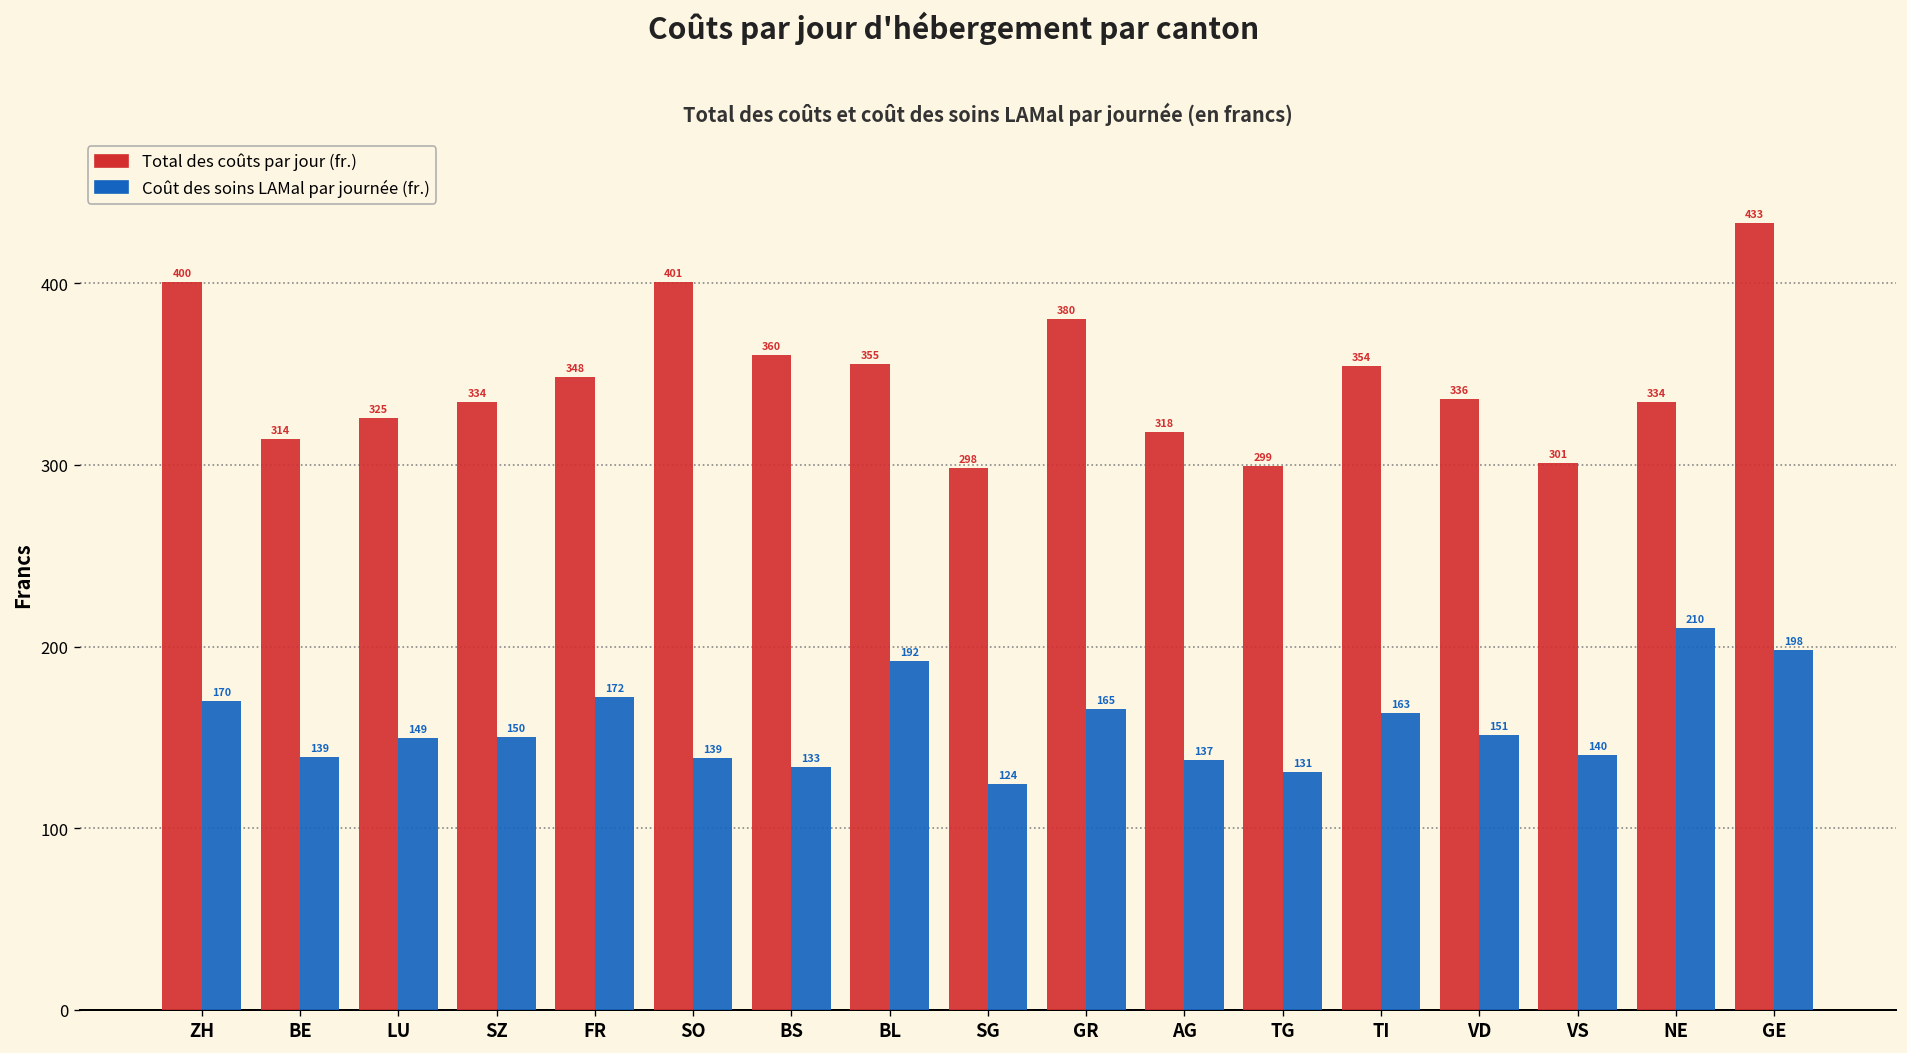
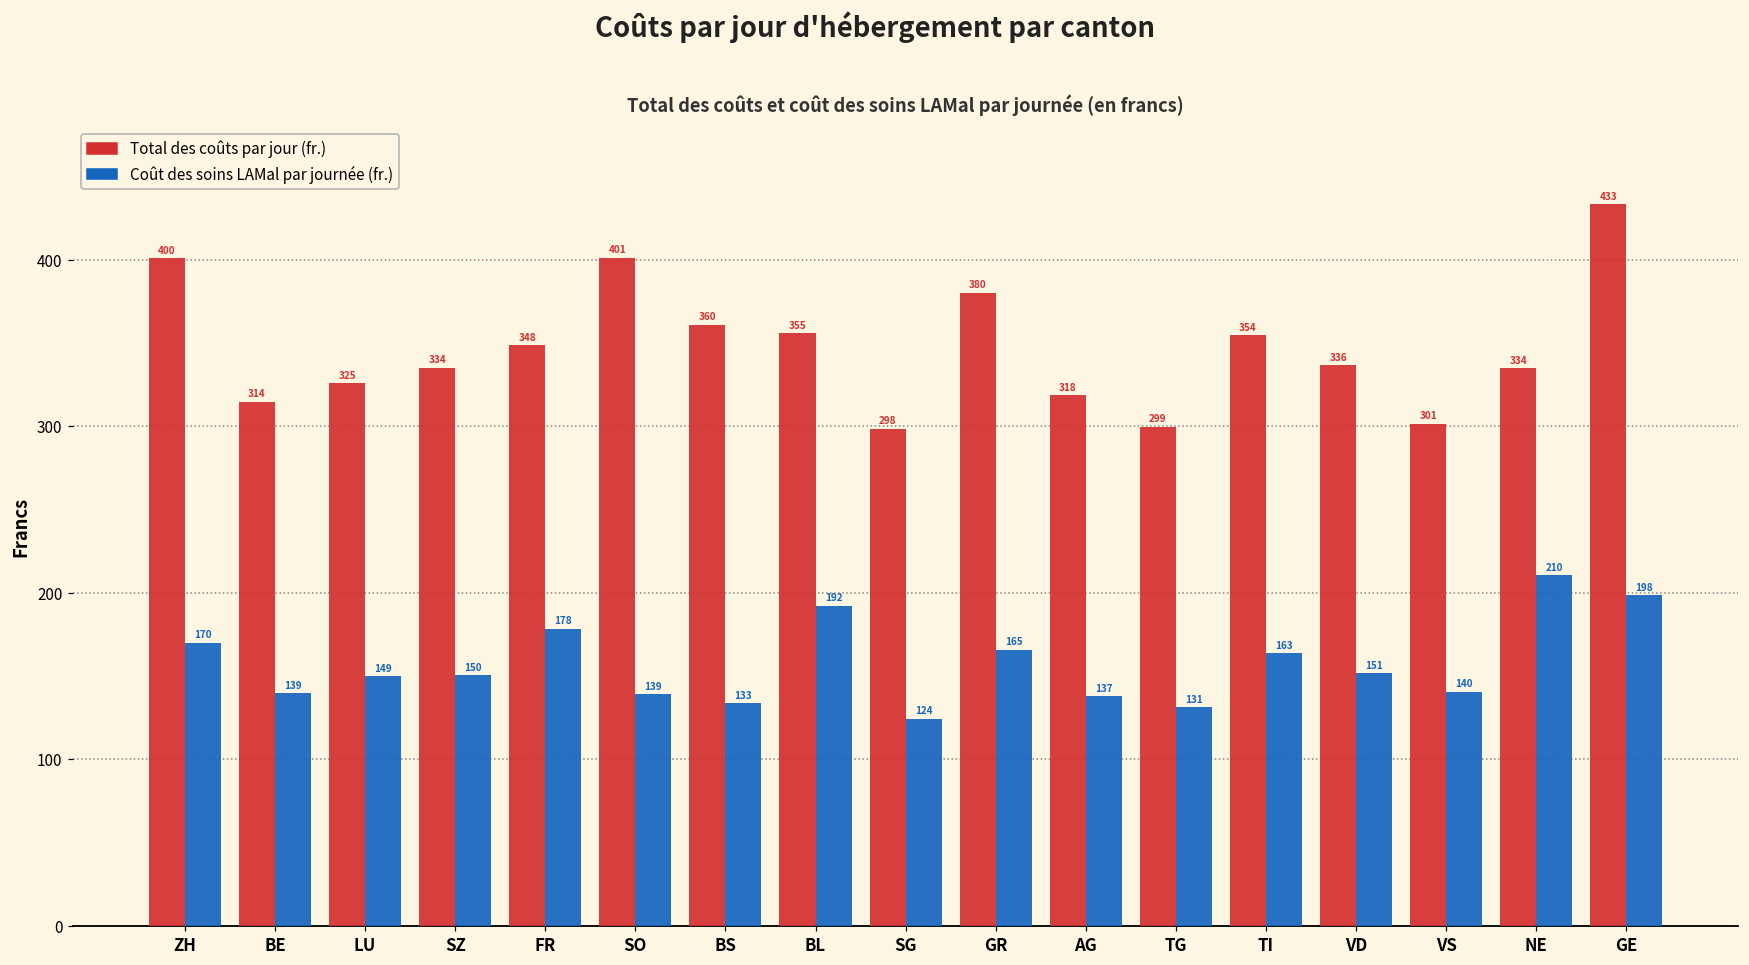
Coût des soins LAMal par journée (fr.), FR: 172 -> 178
